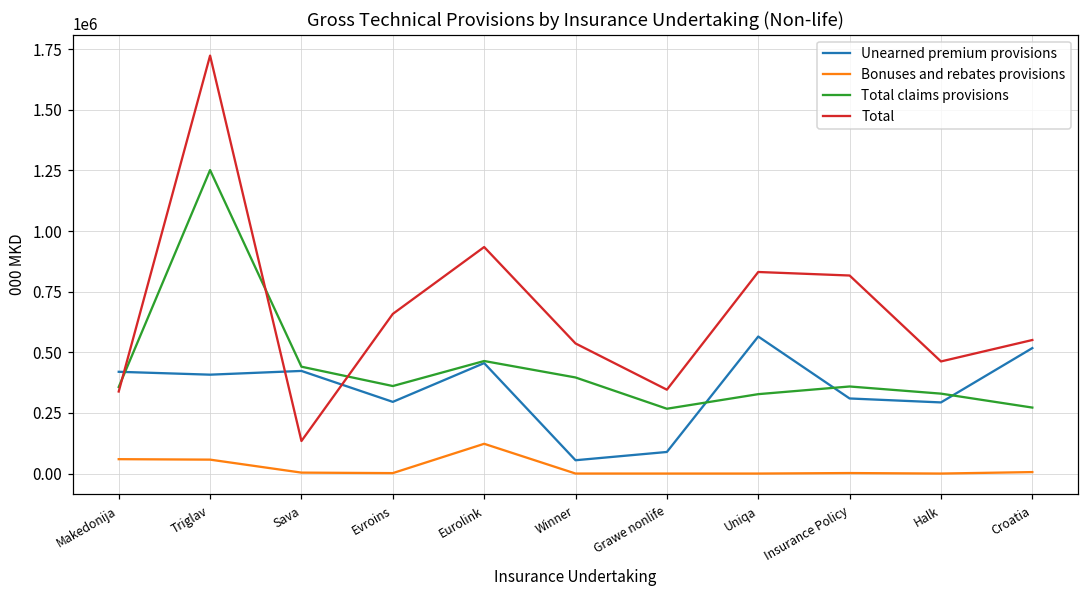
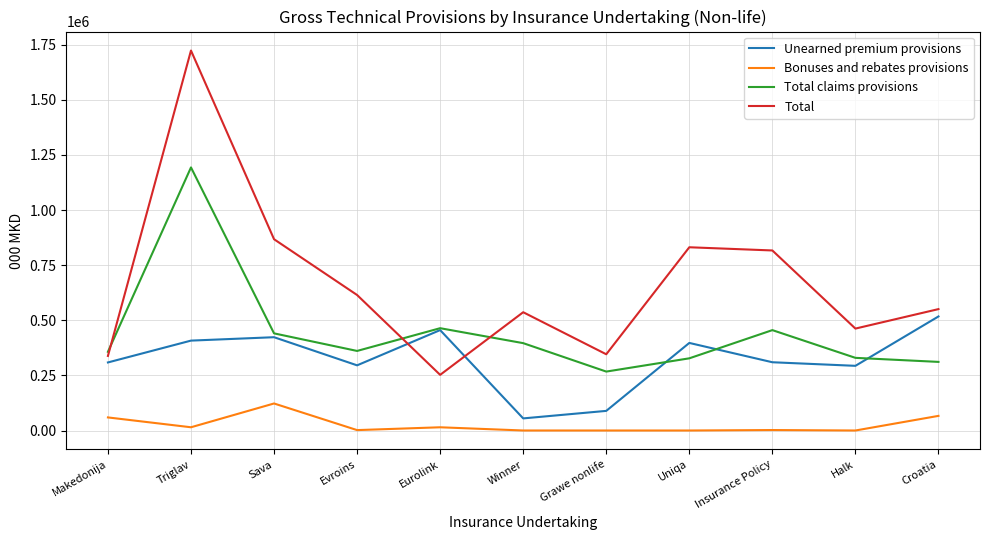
Unearned premium provisions, Makedonija: 420000 -> 310000
Bonuses and rebates provisions, Triglav: 60000 -> 10000
Total claims provisions, Triglav: 1250000 -> 1190000
Bonuses and rebates provisions, Sava: 0 -> 120000
Total, Sava: 130000 -> 870000
Total, Evroins: 660000 -> 610000
Bonuses and rebates provisions, Eurolink: 120000 -> 10000
Total, Eurolink: 930000 -> 250000
Unearned premium provisions, Uniqa: 560000 -> 400000
Total claims provisions, Insurance Policy: 360000 -> 460000
Bonuses and rebates provisions, Croatia: 10000 -> 70000
Total claims provisions, Croatia: 270000 -> 310000
